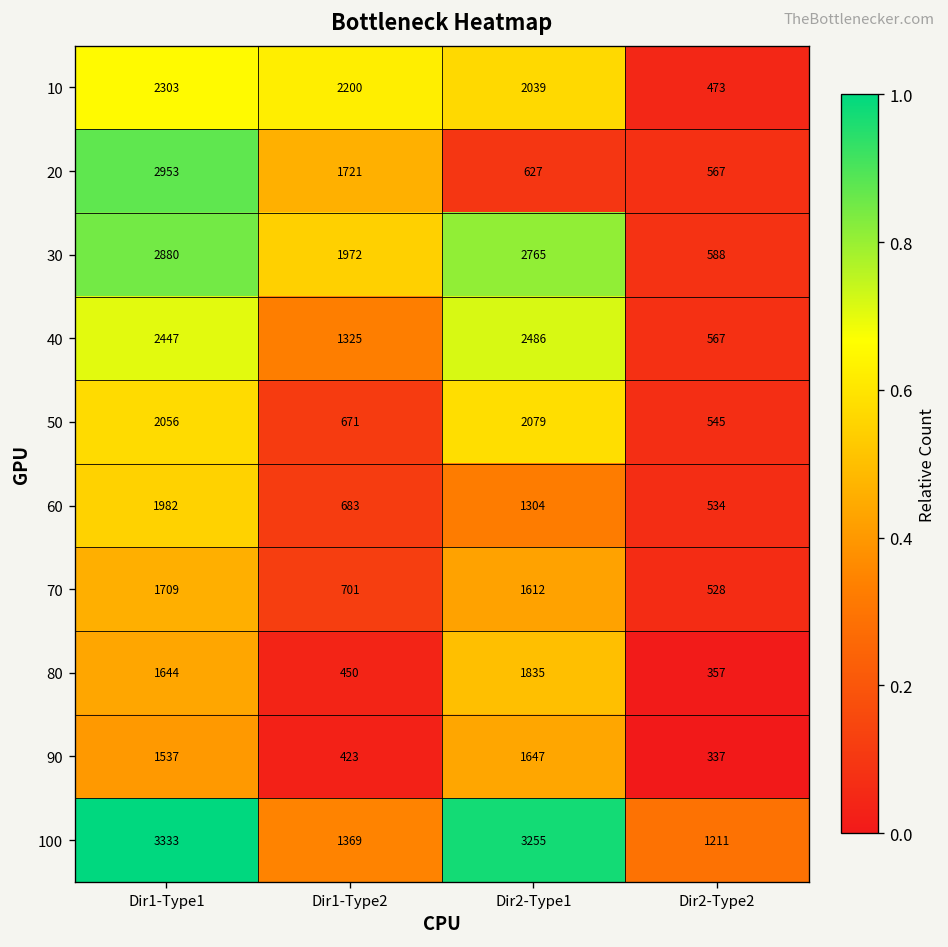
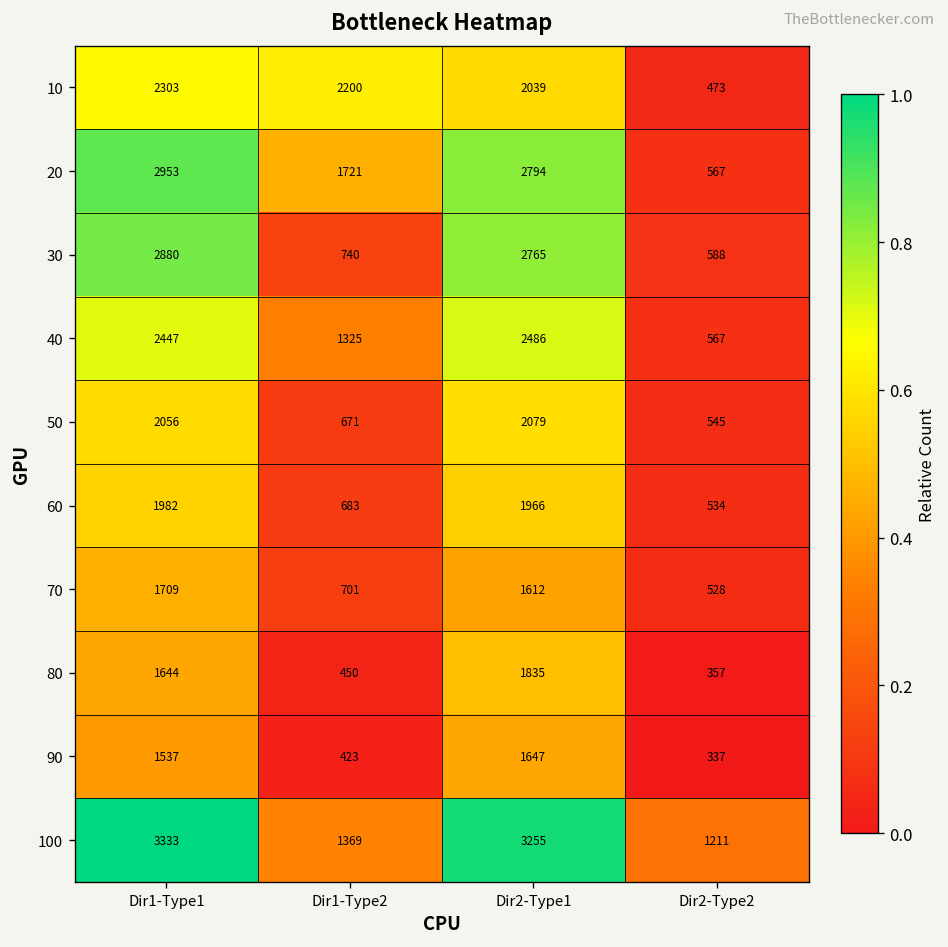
20, Dir2-Type1: 627 -> 2794
30, Dir1-Type2: 1972 -> 740
60, Dir2-Type1: 1304 -> 1966
